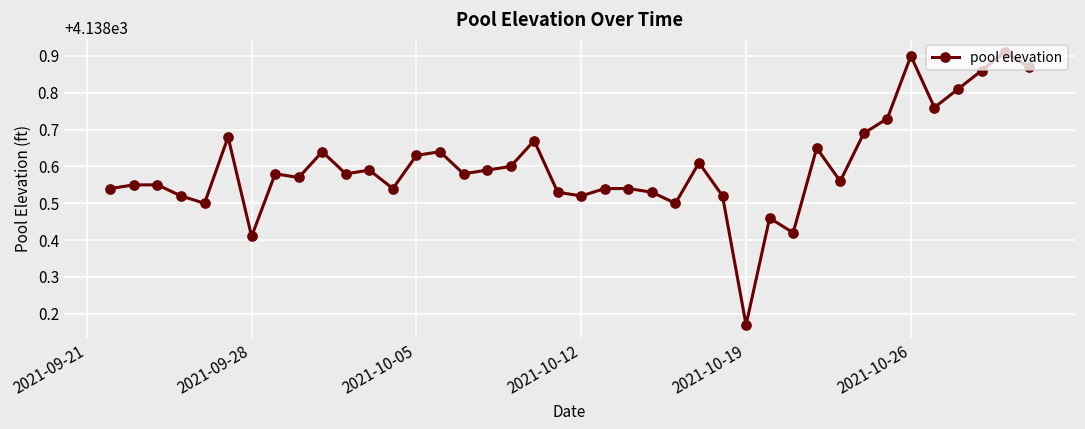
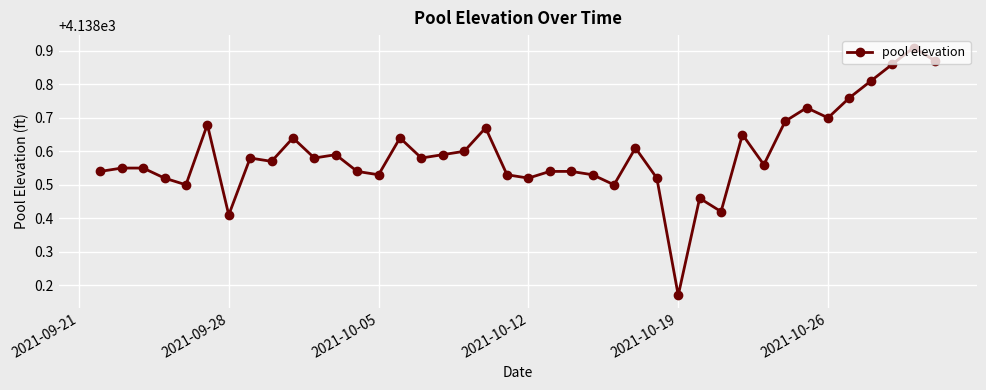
2021-10-05: 4138.63 -> 4138.53
2021-10-26: 4138.9 -> 4138.7
